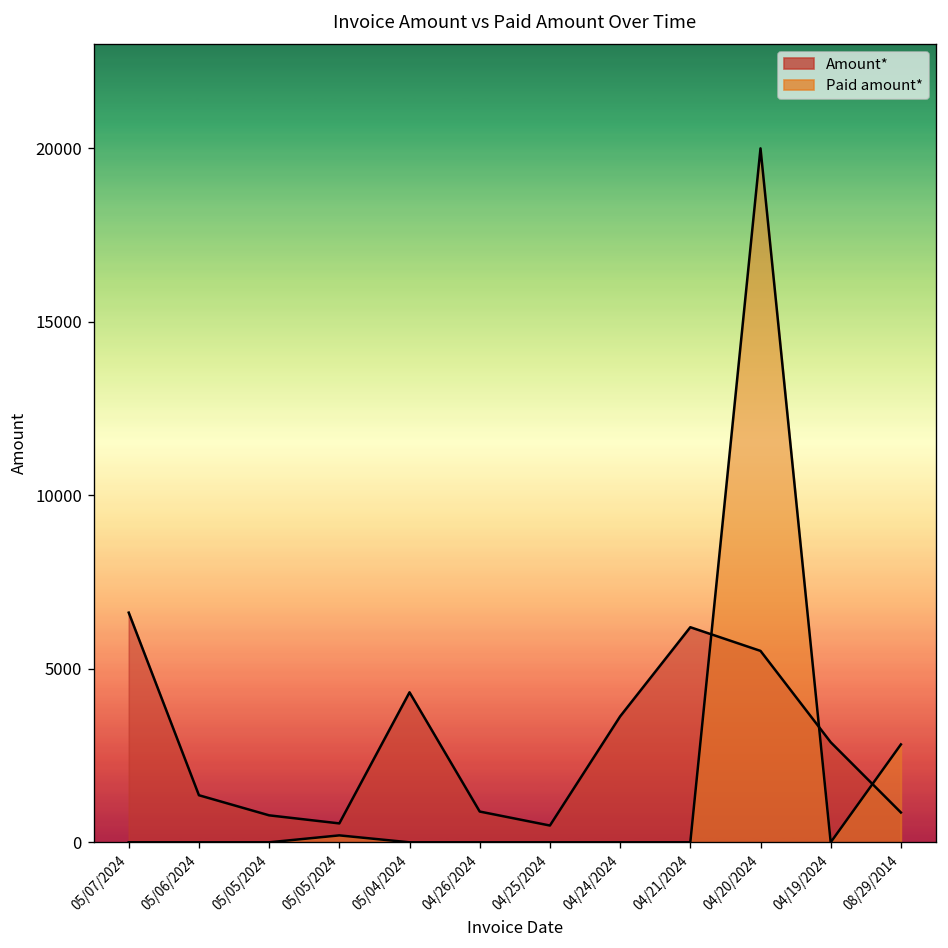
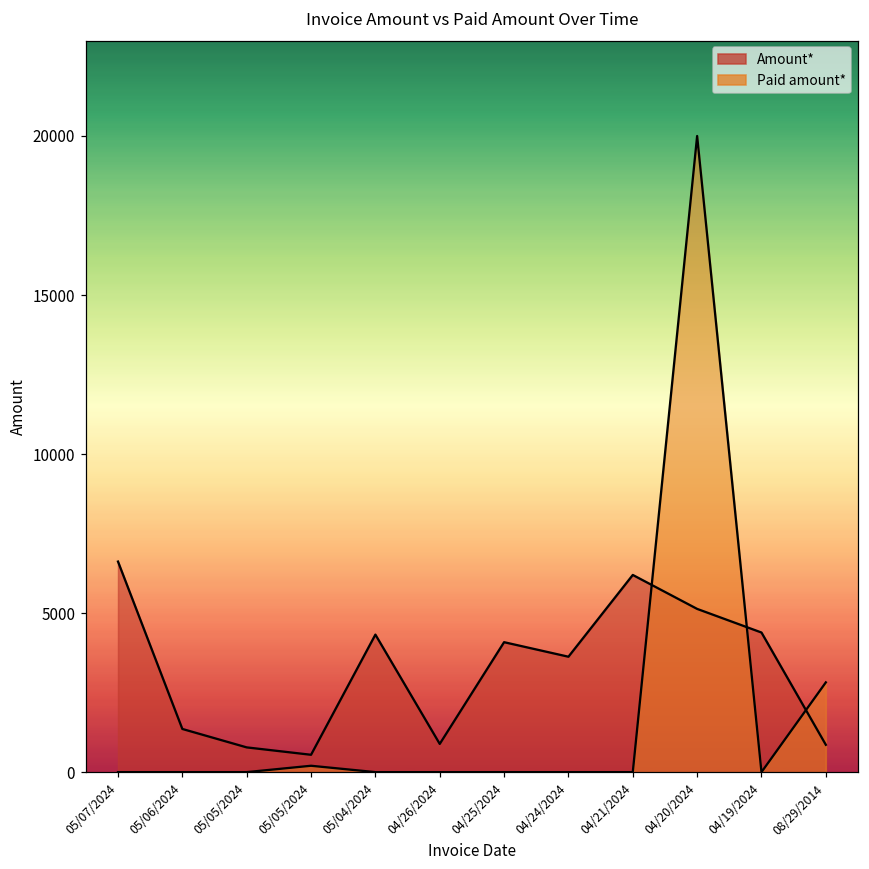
Amount*, 04/25/2024: 500 -> 4100
Amount*, 04/20/2024: 5500 -> 5100
Amount*, 04/19/2024: 2900 -> 4400
